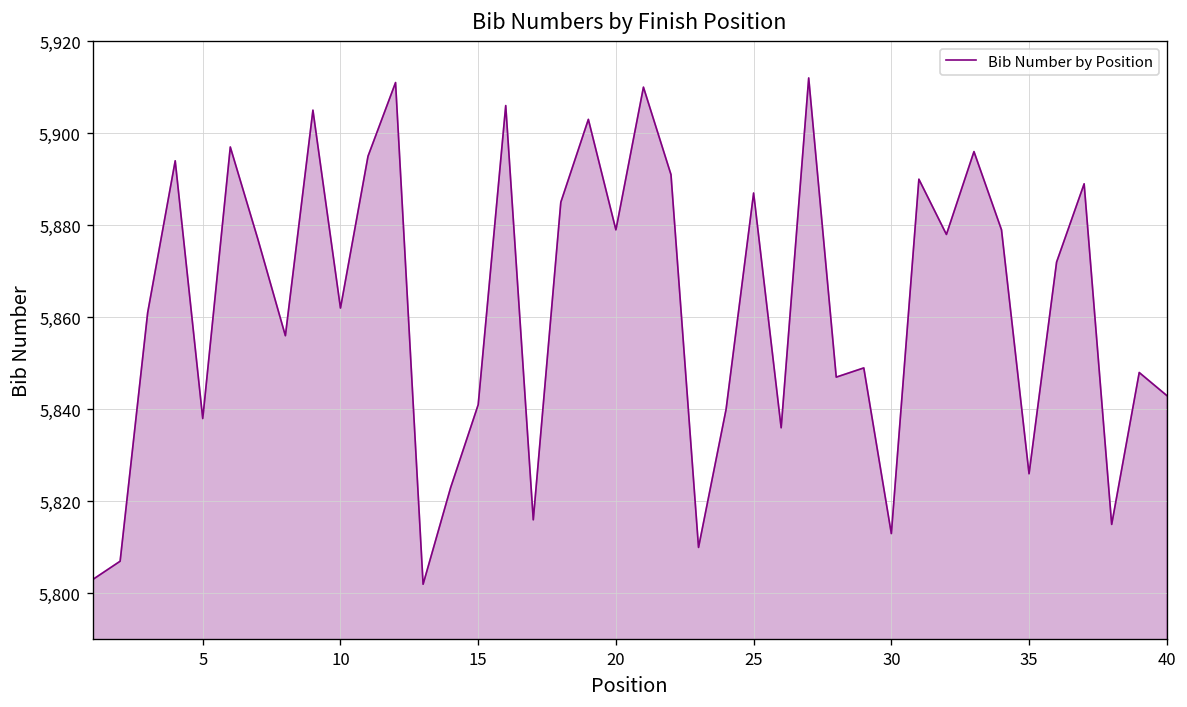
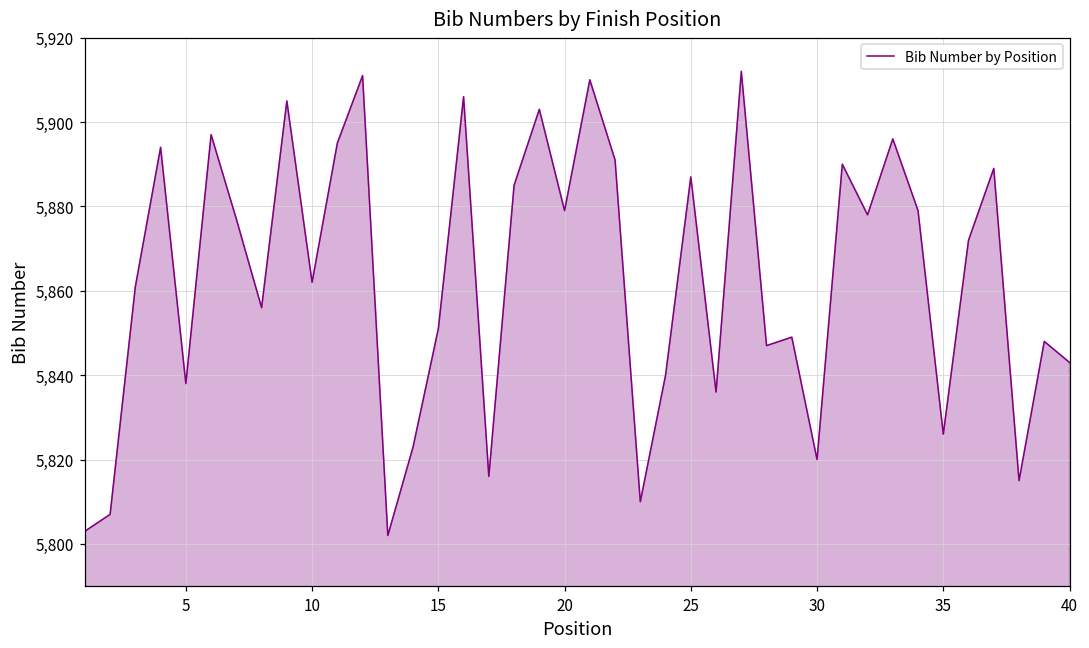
15: 5,841 -> 5,851
30: 5,813 -> 5,820
